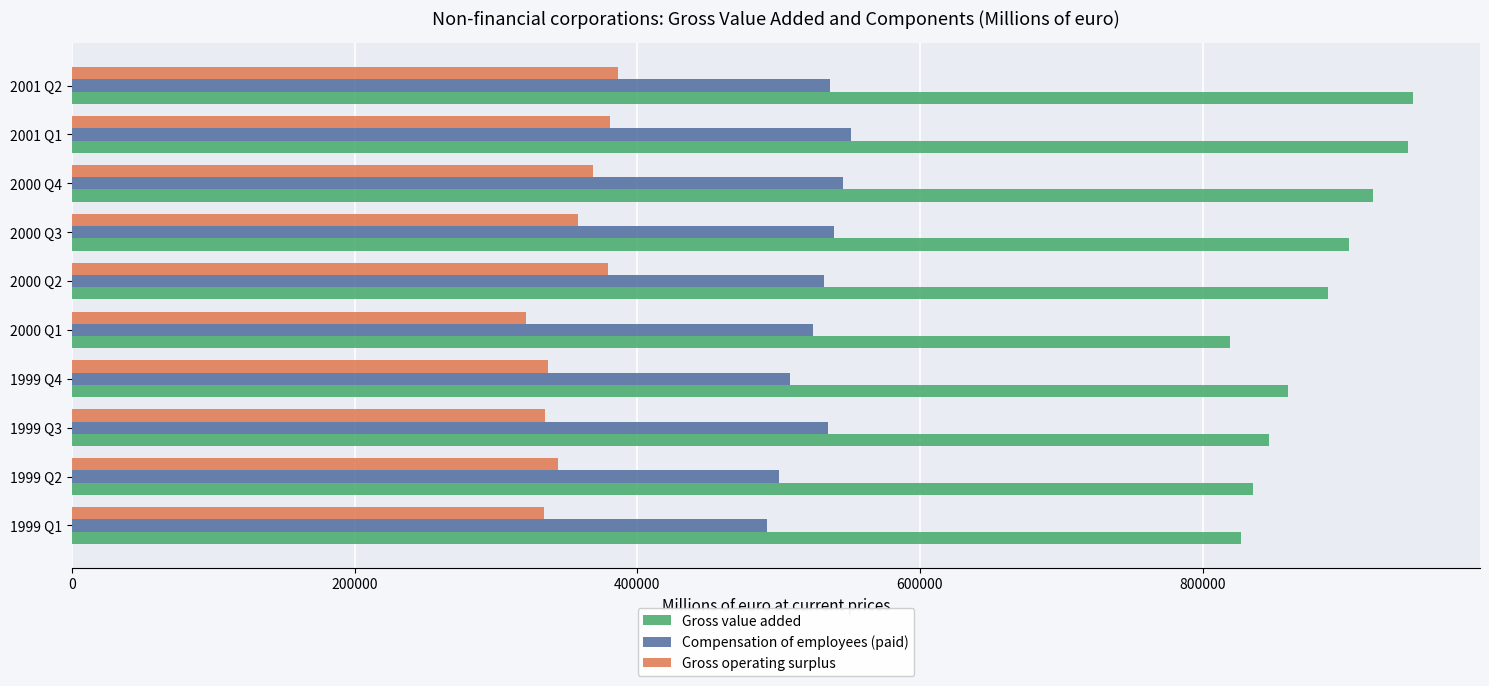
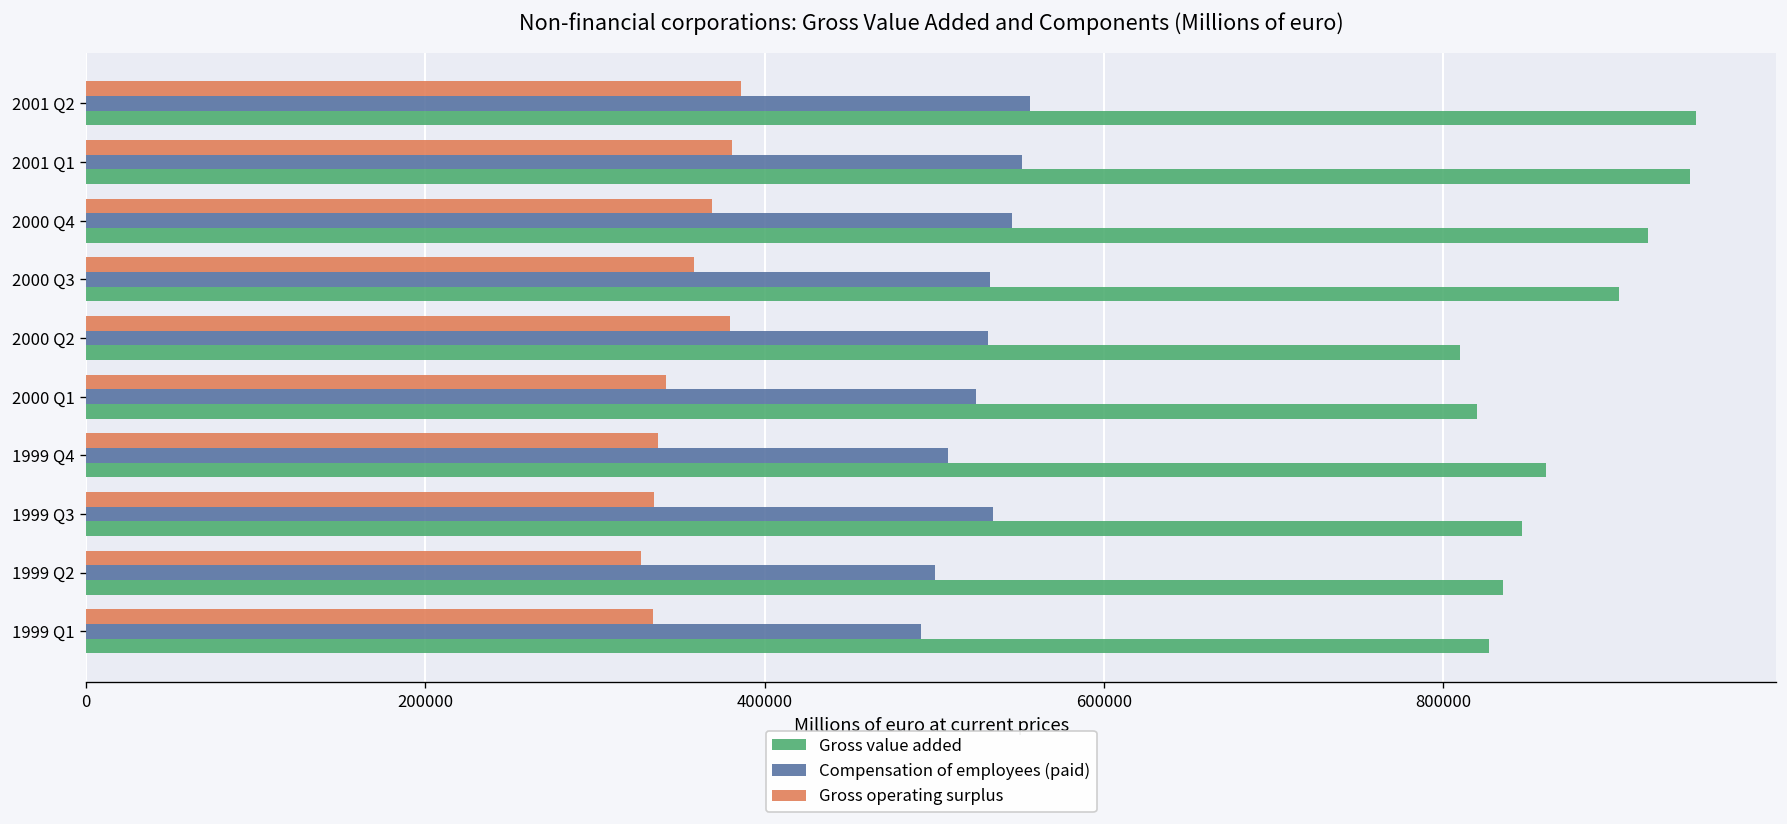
Compensation of employees (paid), 2001 Q2: 536000 -> 556000
Compensation of employees (paid), 2000 Q3: 539000 -> 533000
Gross value added, 2000 Q2: 888000 -> 810000
Gross operating surplus, 2000 Q1: 321000 -> 342000
Gross operating surplus, 1999 Q2: 344000 -> 327000
